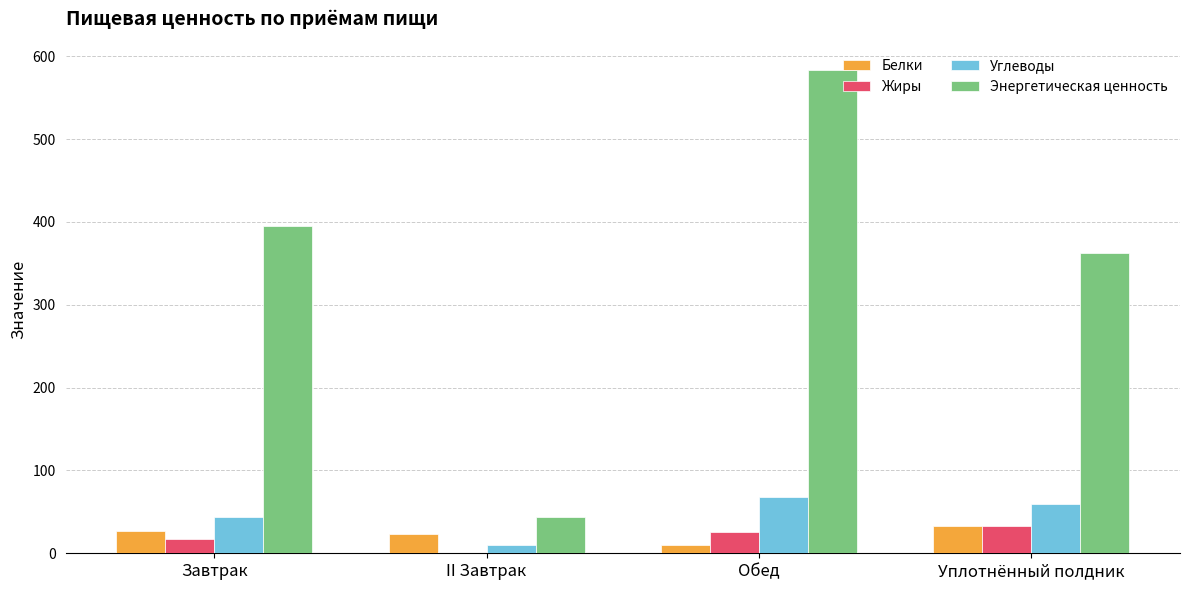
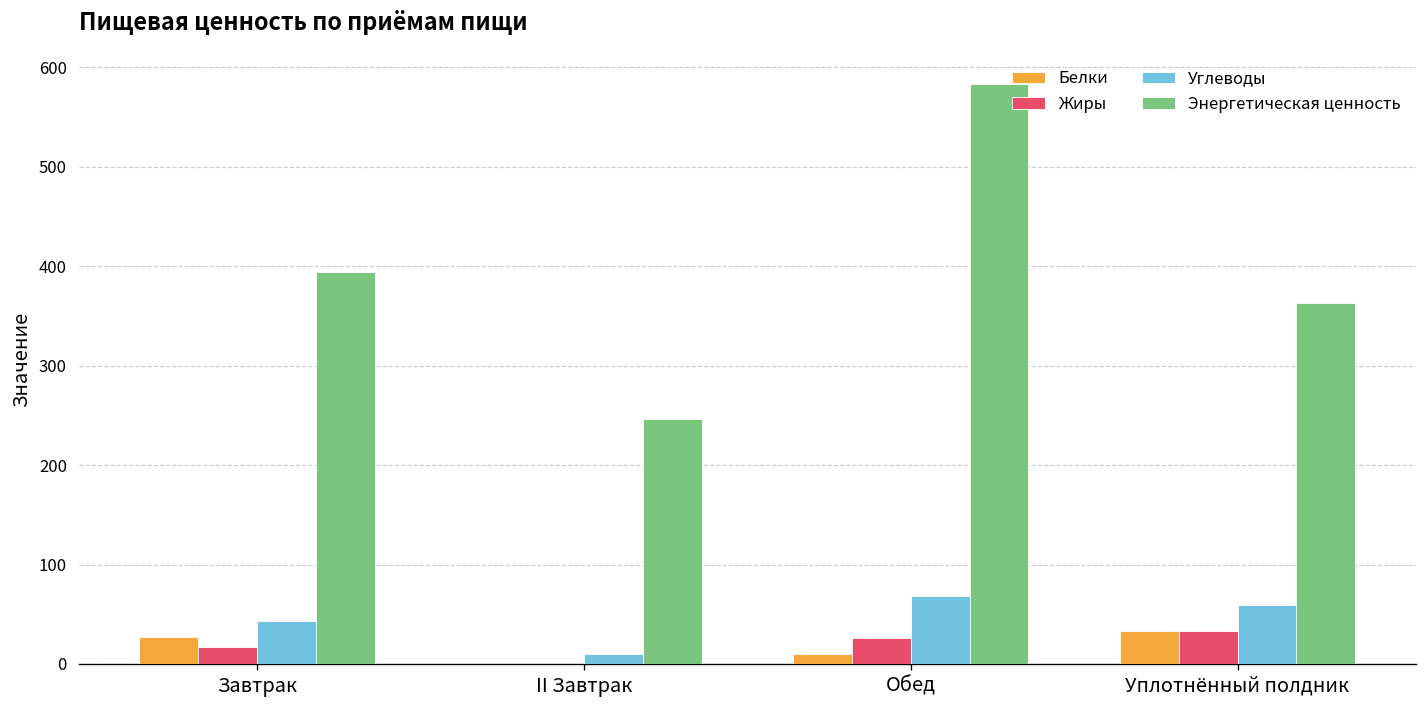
Белки, II Завтрак: 20 -> 0
Энергетическая ценность, II Завтрак: 40 -> 250
